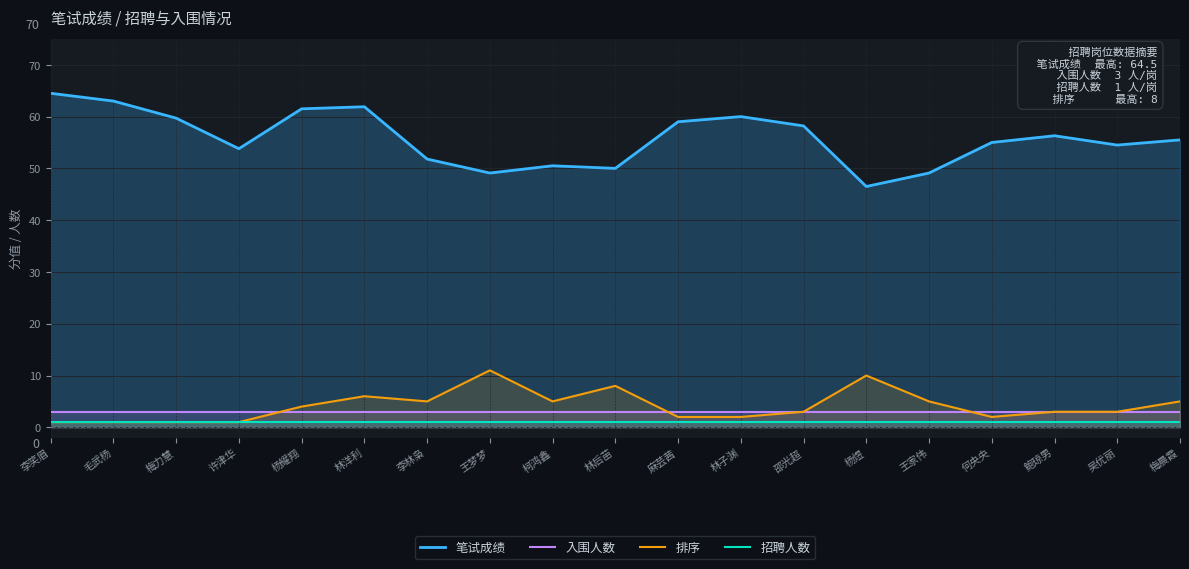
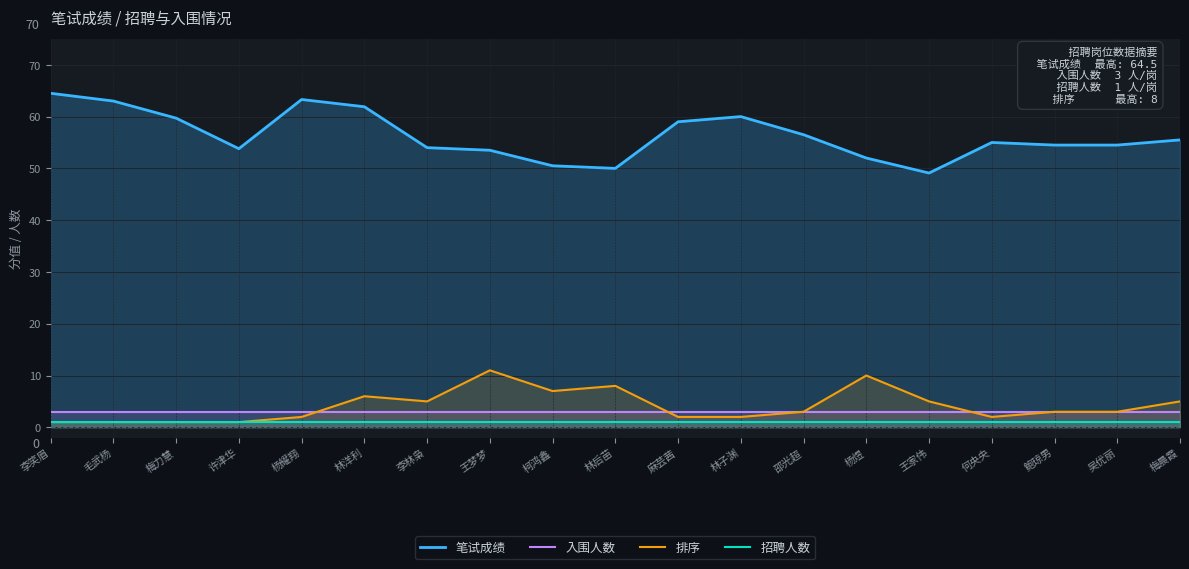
笔试成绩, 杨耀翔: 62 -> 63
排序, 杨耀翔: 4 -> 2
笔试成绩, 李林枭: 52 -> 54
笔试成绩, 王梦梦: 49 -> 54
排序, 柯鸿鑫: 5 -> 7
笔试成绩, 邵光超: 58 -> 57
笔试成绩, 杨煜: 47 -> 52
笔试成绩, 鲍琼男: 56 -> 55
